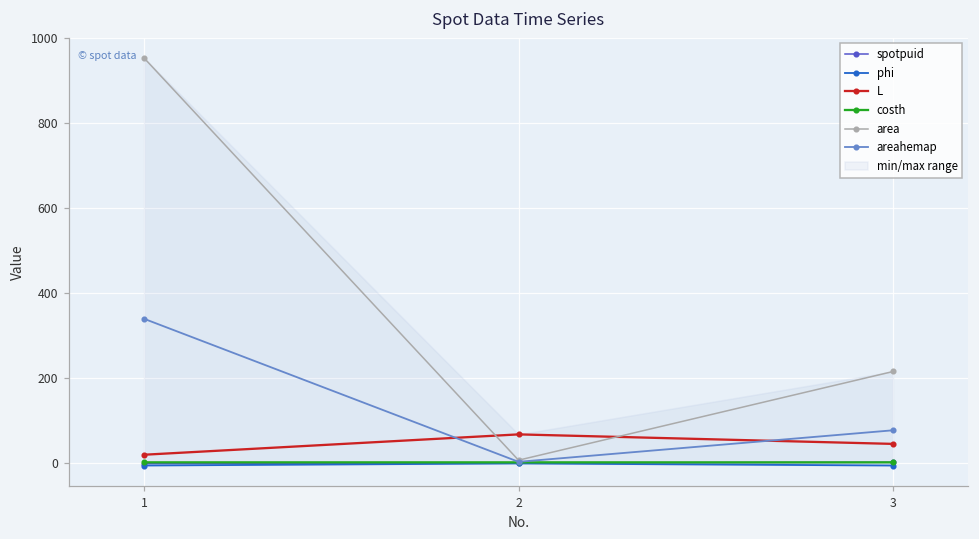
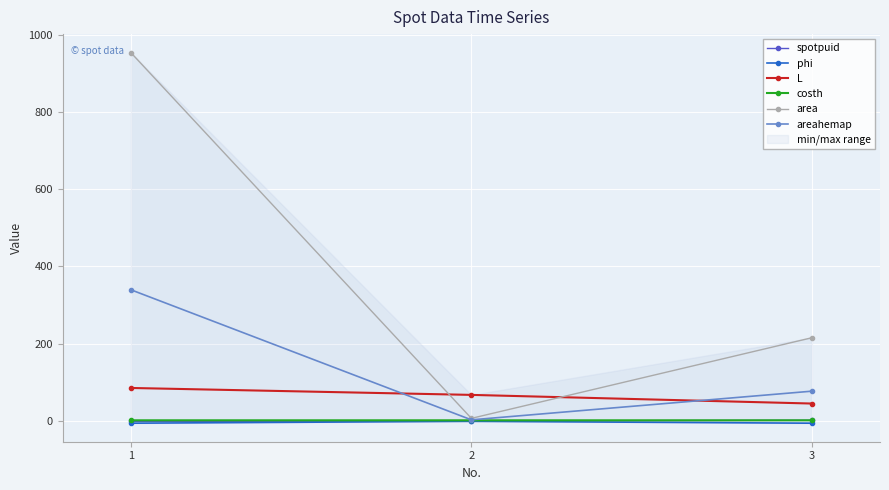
L, 1: 20 -> 80
